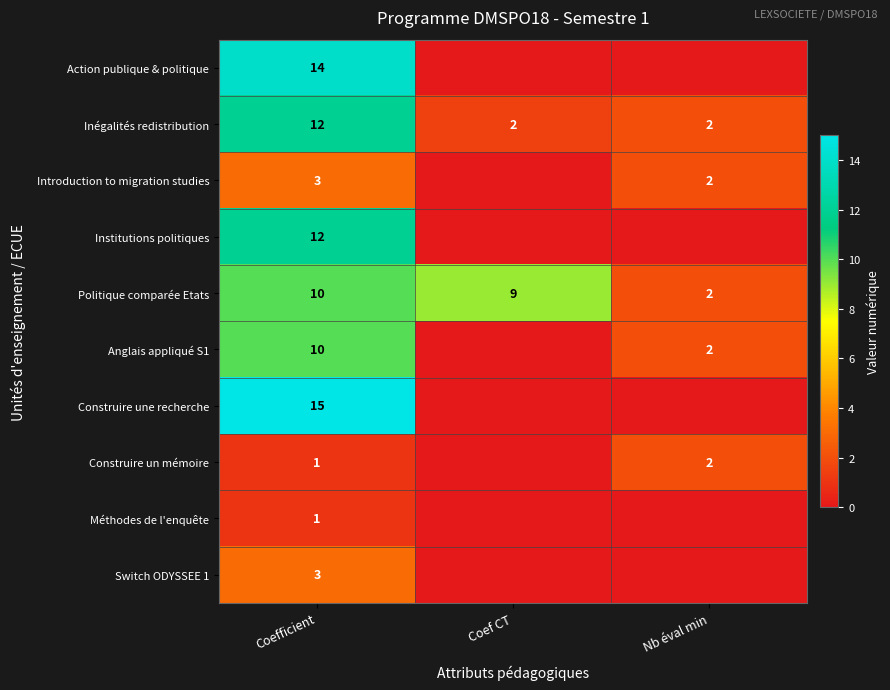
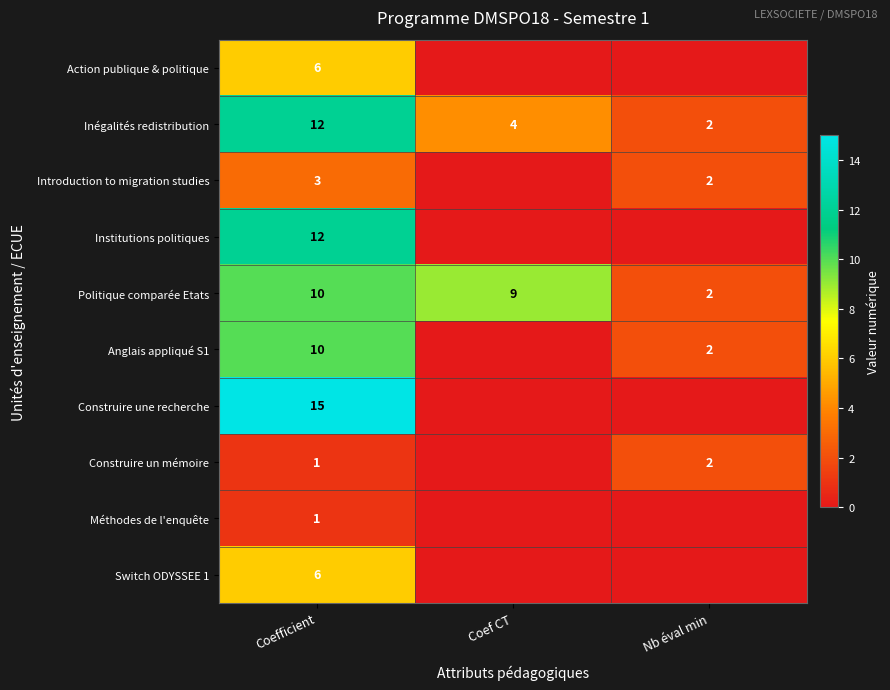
Action publique & politique, Coefficient: 14 -> 6
Inégalités redistribution, Coef CT: 2 -> 4
Switch ODYSSEE 1, Coefficient: 3 -> 6
